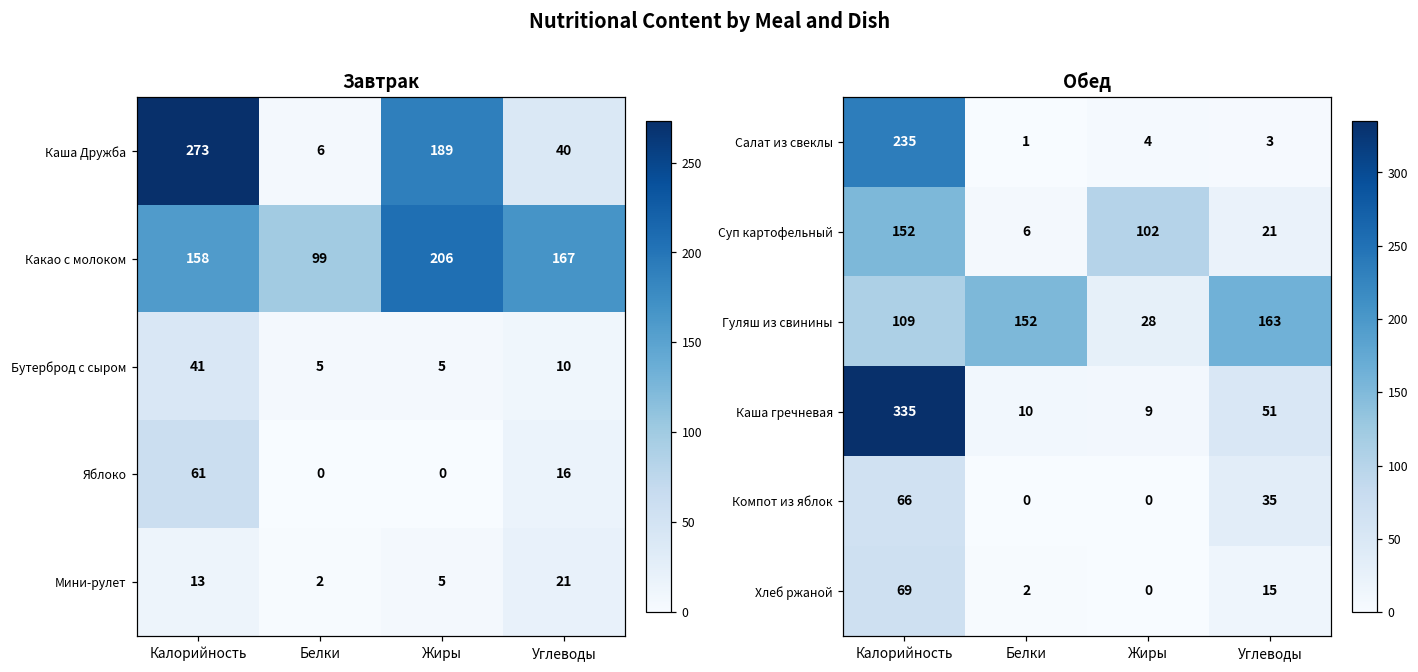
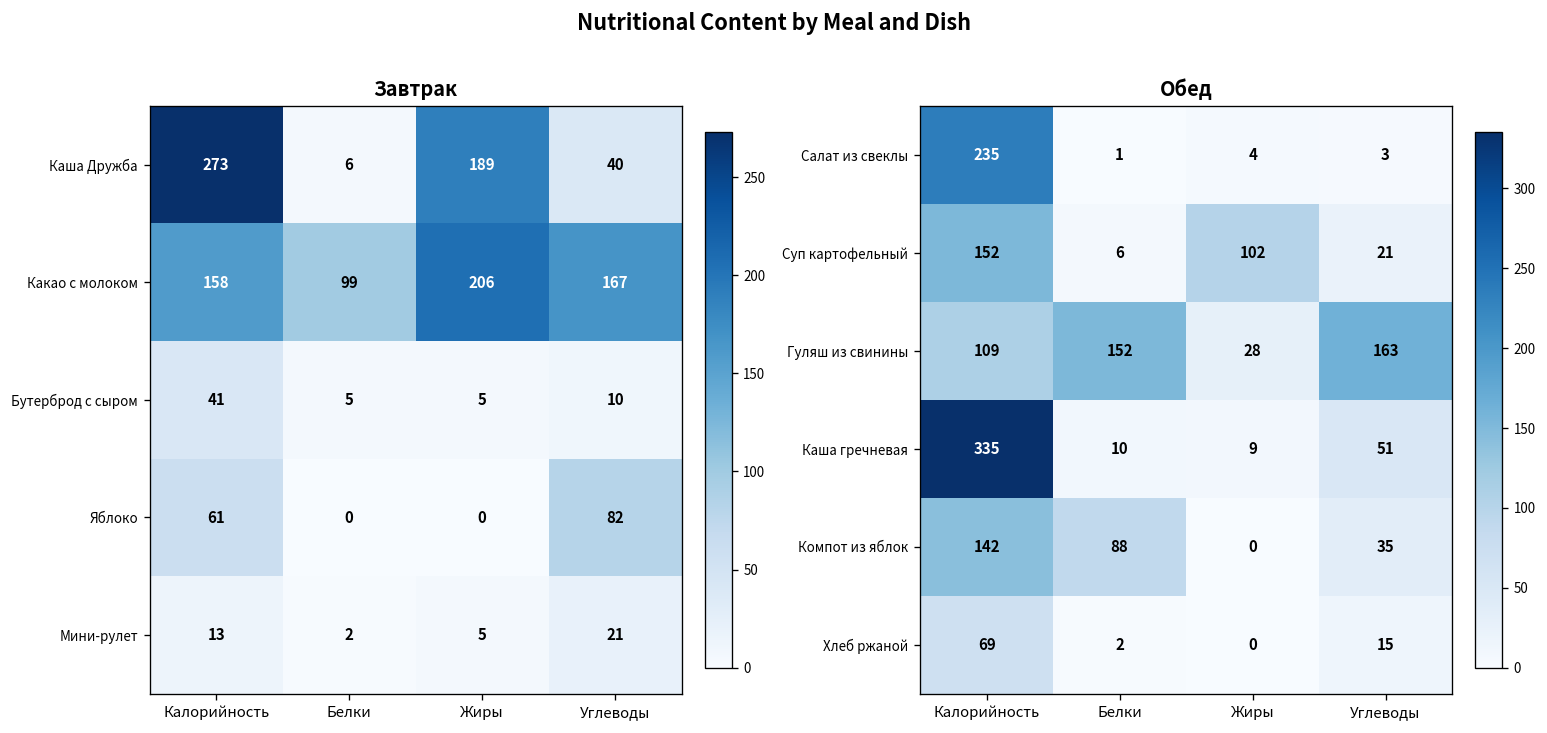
Завтрак, Яблоко, Углеводы: 16 -> 82
Обед, Компот из яблок, Калорийность: 66 -> 142
Обед, Компот из яблок, Белки: 0 -> 88
